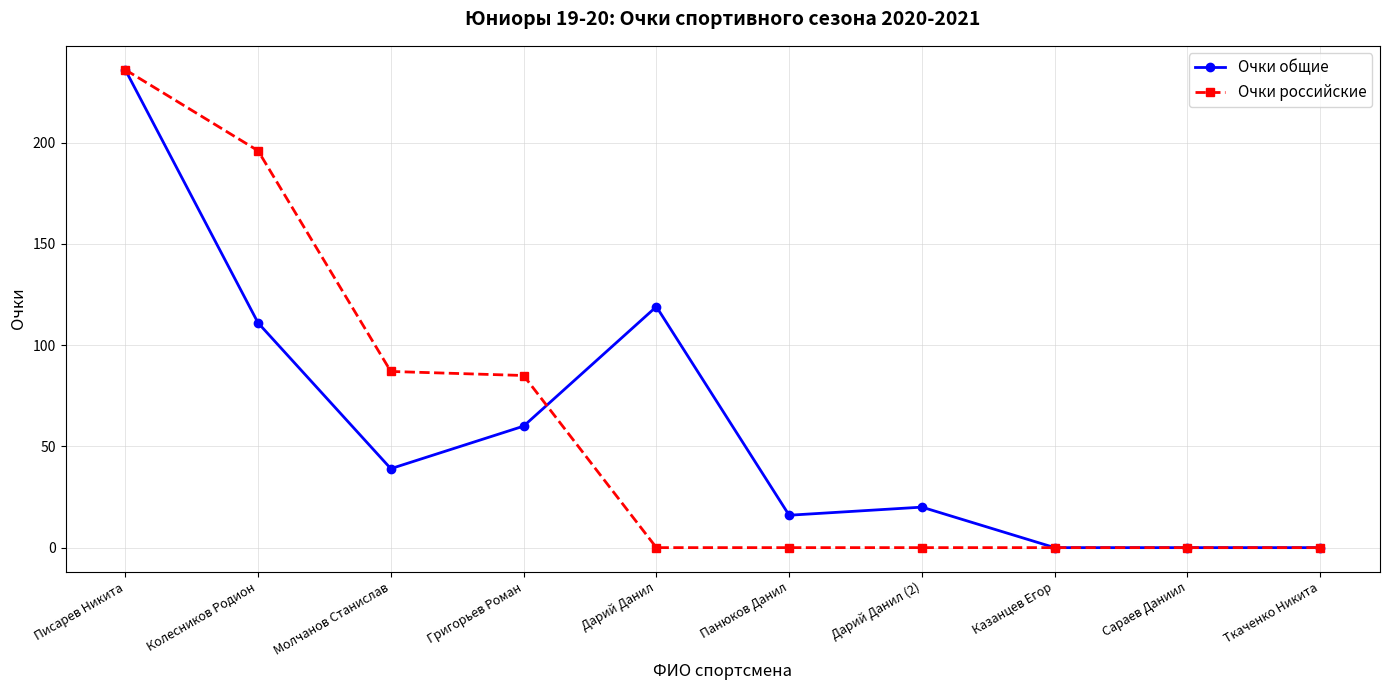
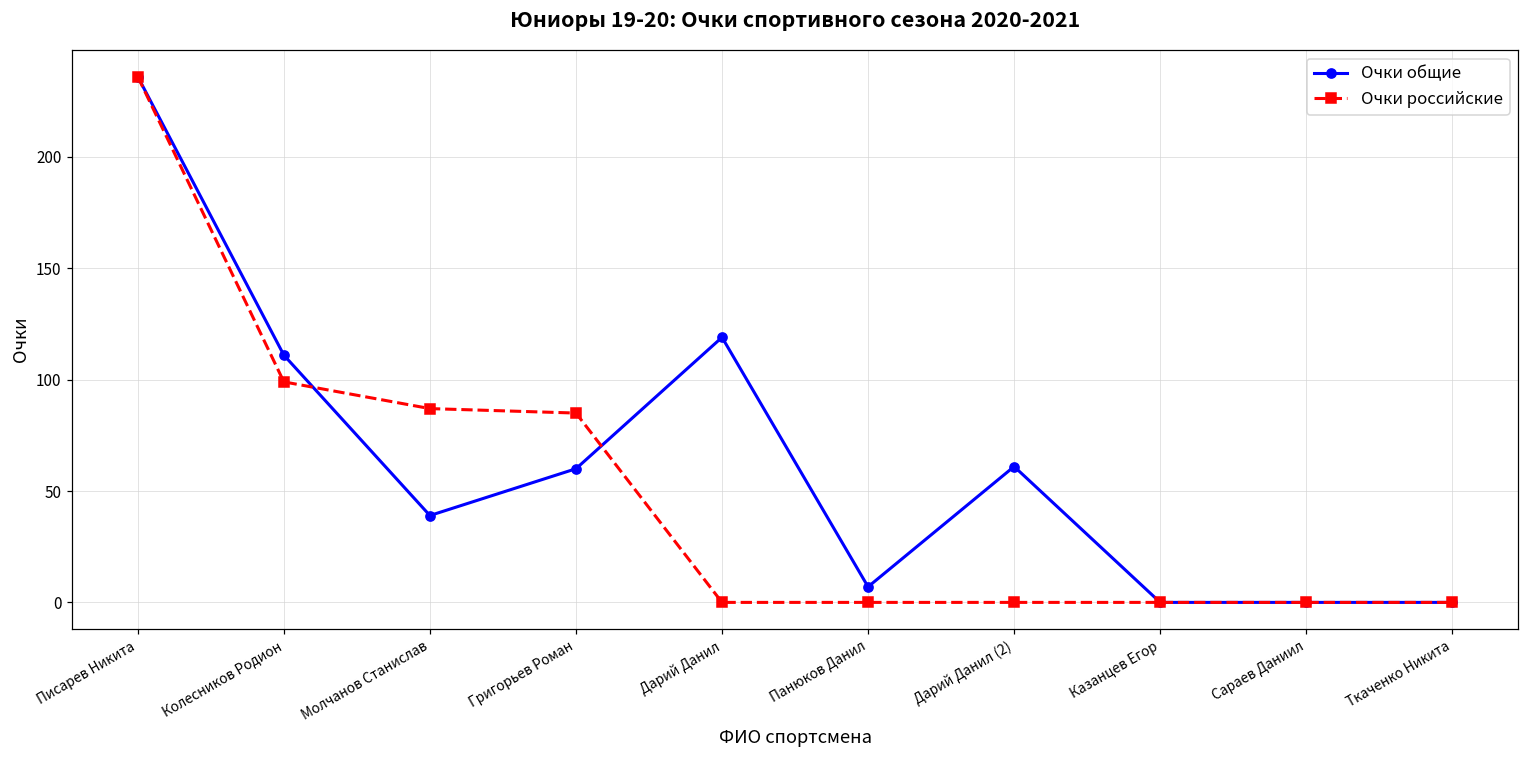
Очки российские, Колесников Родион: 196 -> 99
Очки общие, Панюков Данил: 16 -> 7
Очки общие, Дарий Данил (2): 20 -> 61
